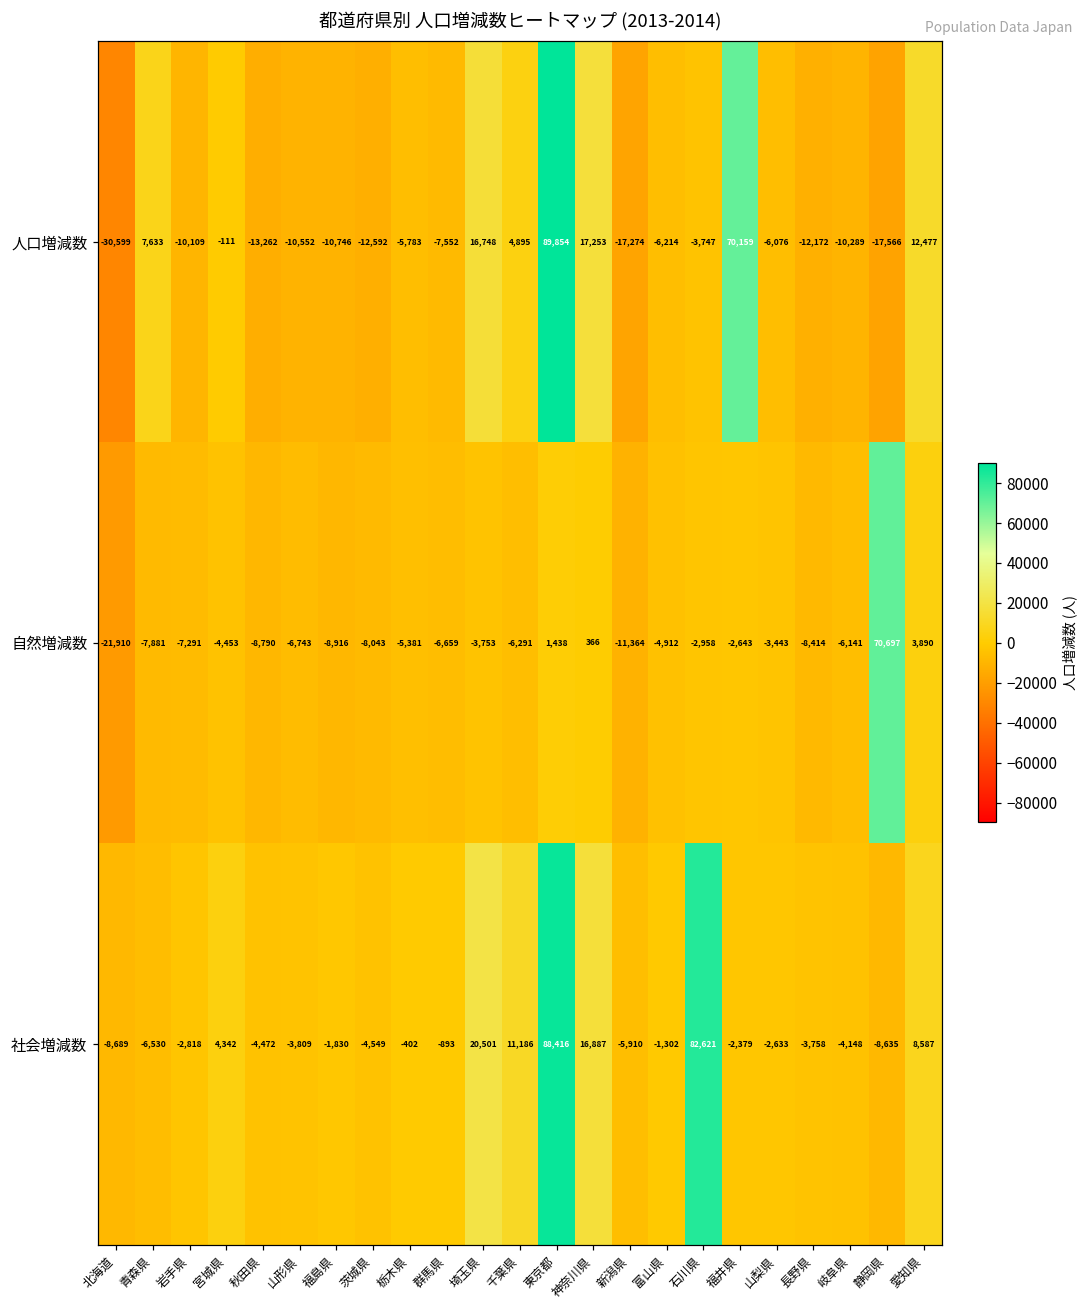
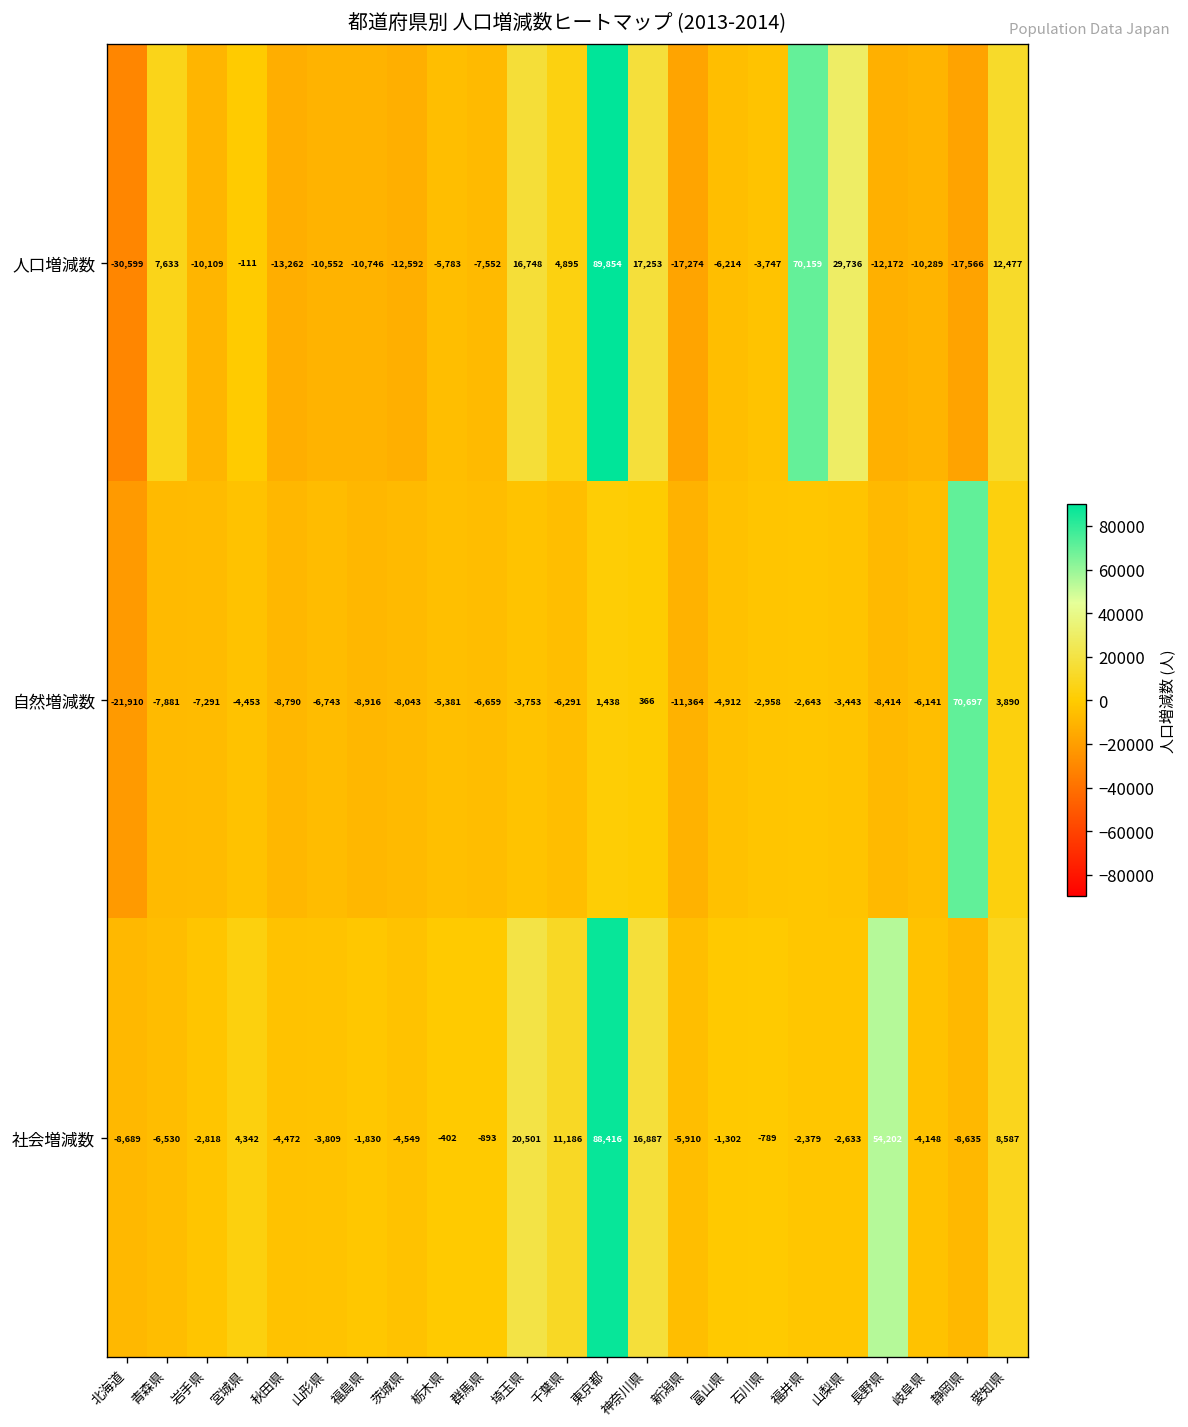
人口増減数, 山梨県: -6,076 -> 29,736
社会増減数, 石川県: 82,621 -> -789
社会増減数, 長野県: -3,758 -> 54,202
